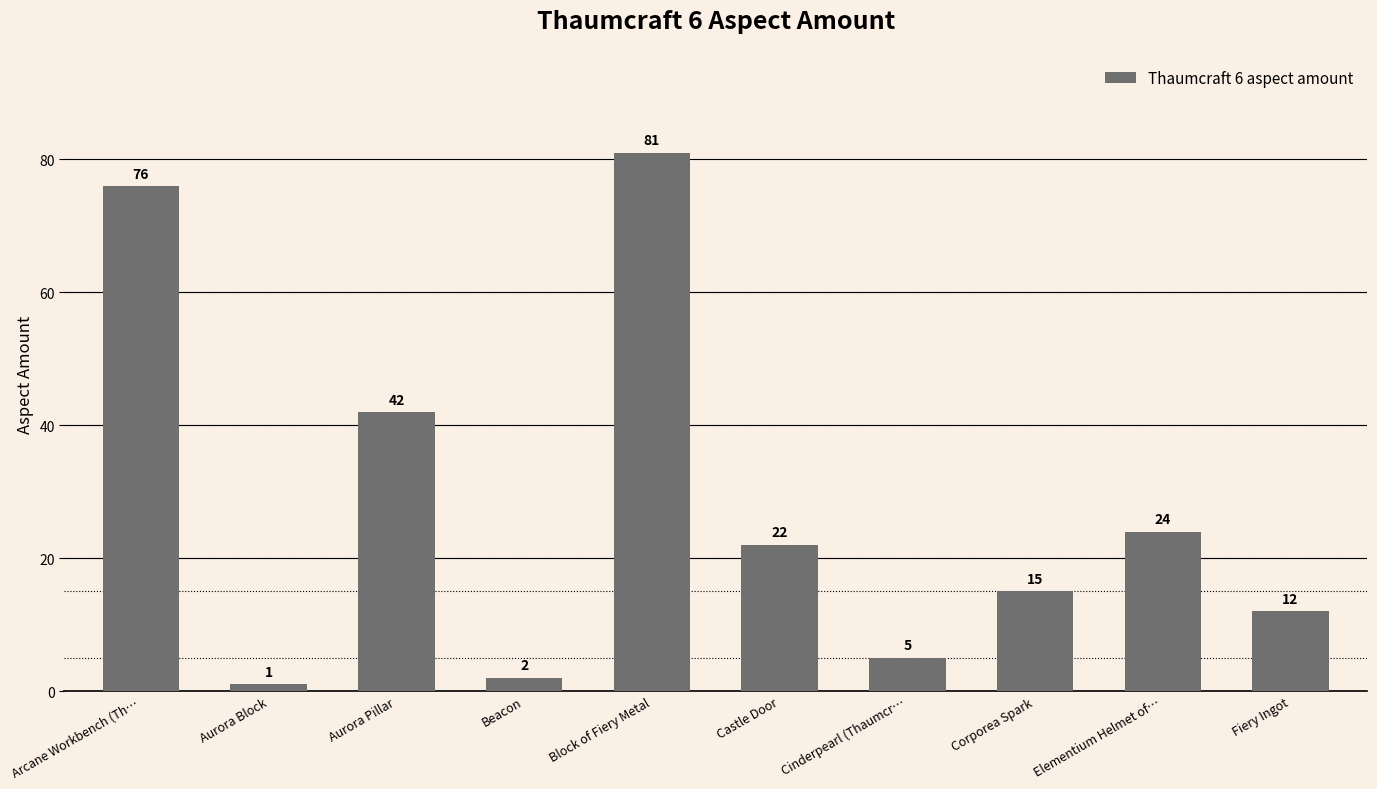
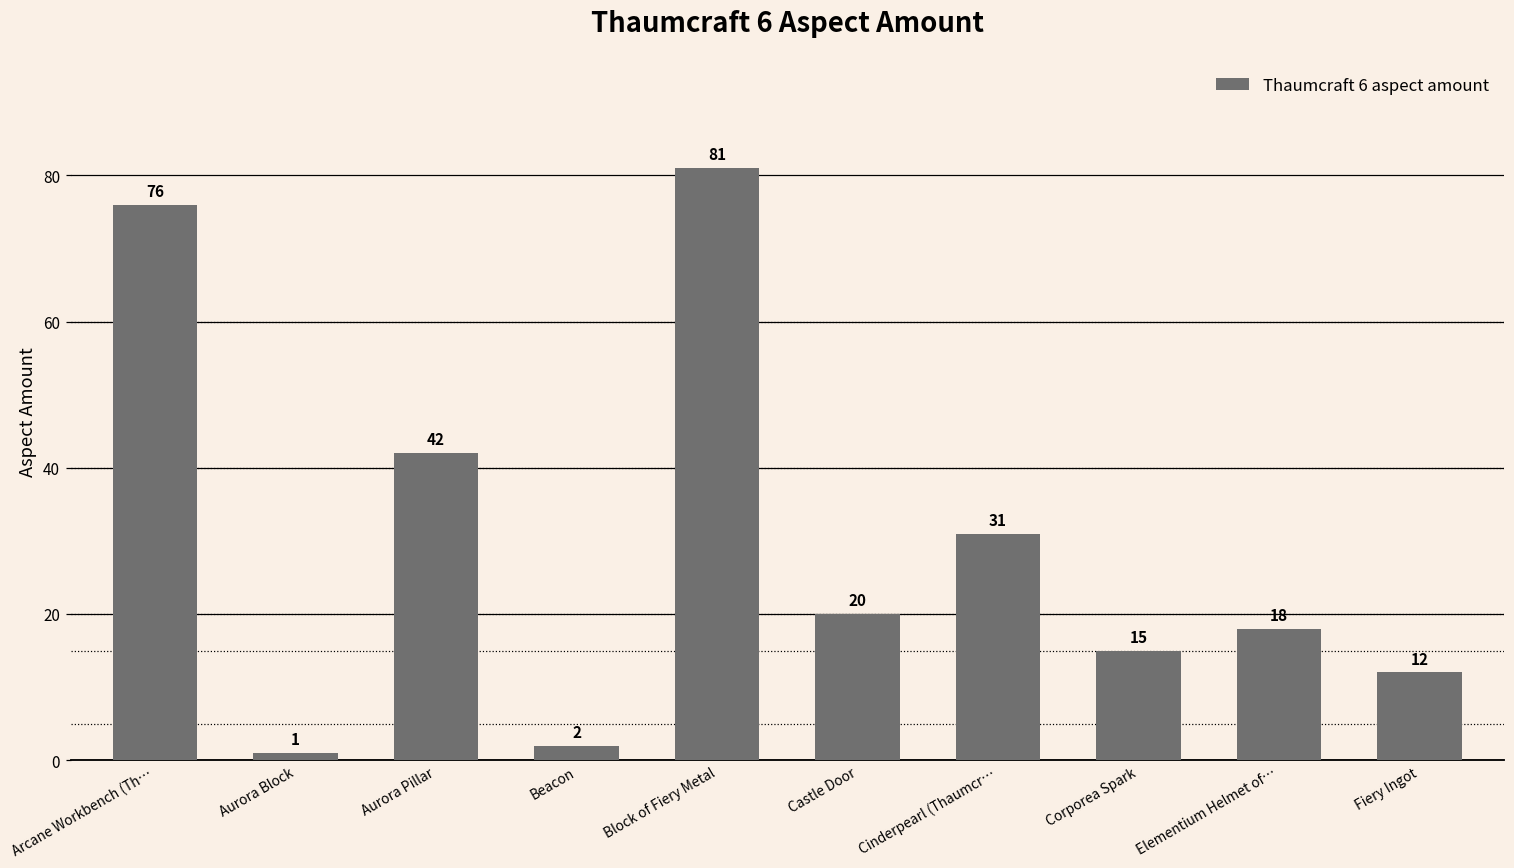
Castle Door: 22 -> 20
Cinderpearl (Thaumcr…: 5 -> 31
Elementium Helmet of…: 24 -> 18
